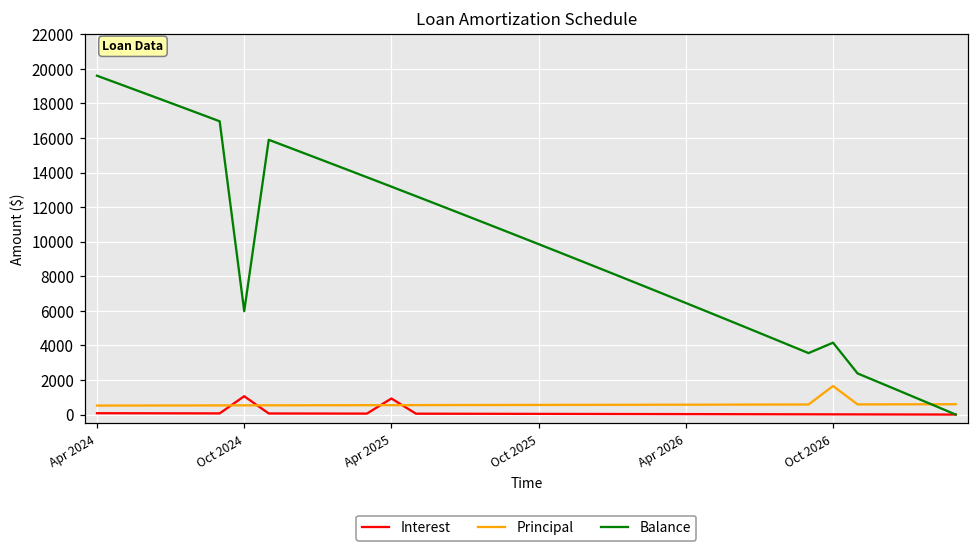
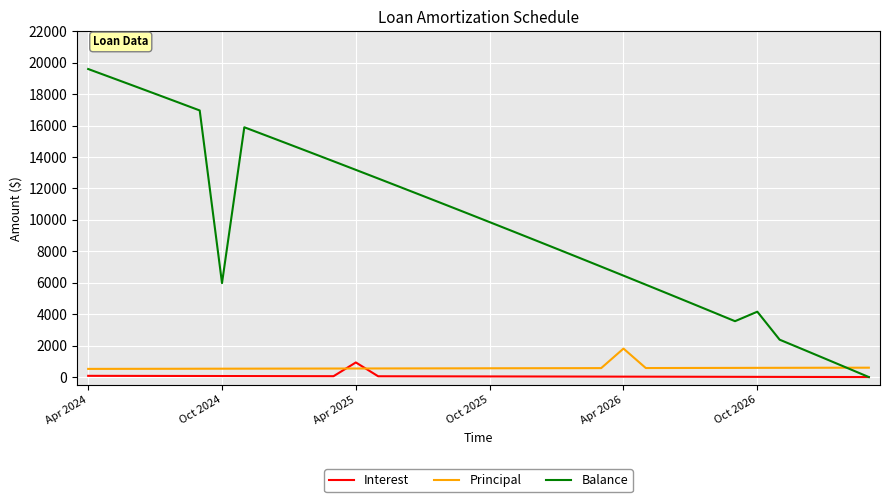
Interest, Oct 2024: 1100 -> 100
Principal, Apr 2026: 600 -> 1800
Principal, Oct 2026: 1700 -> 600
